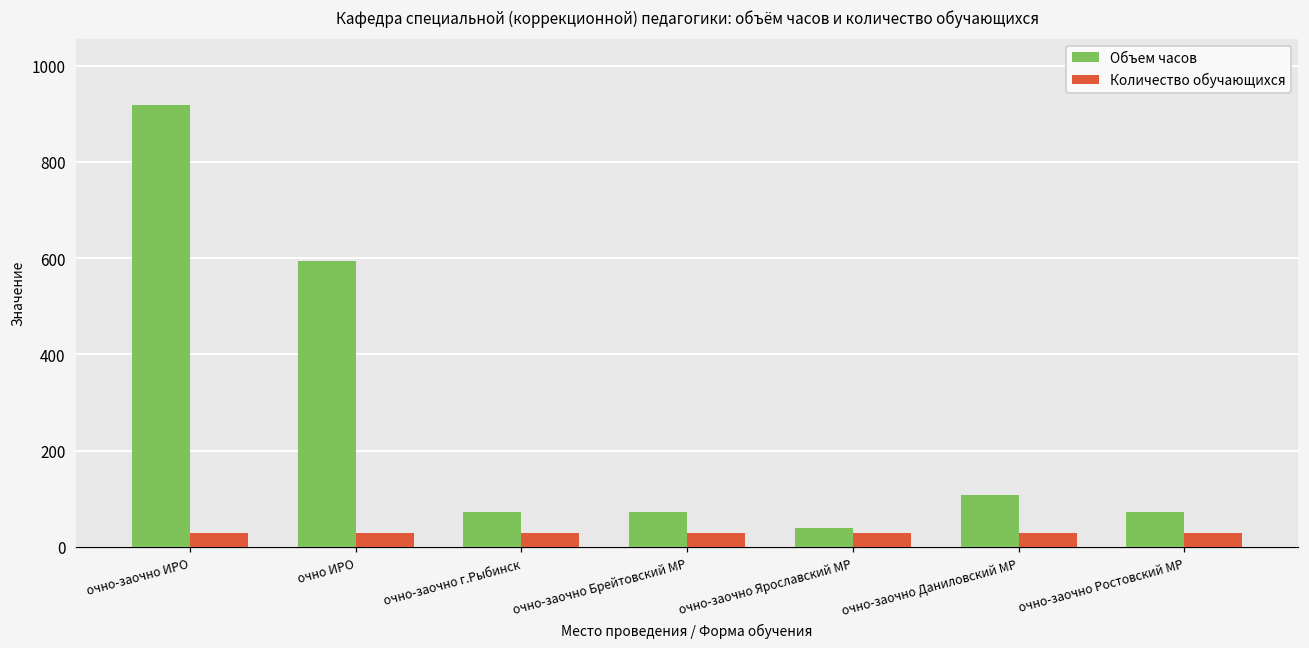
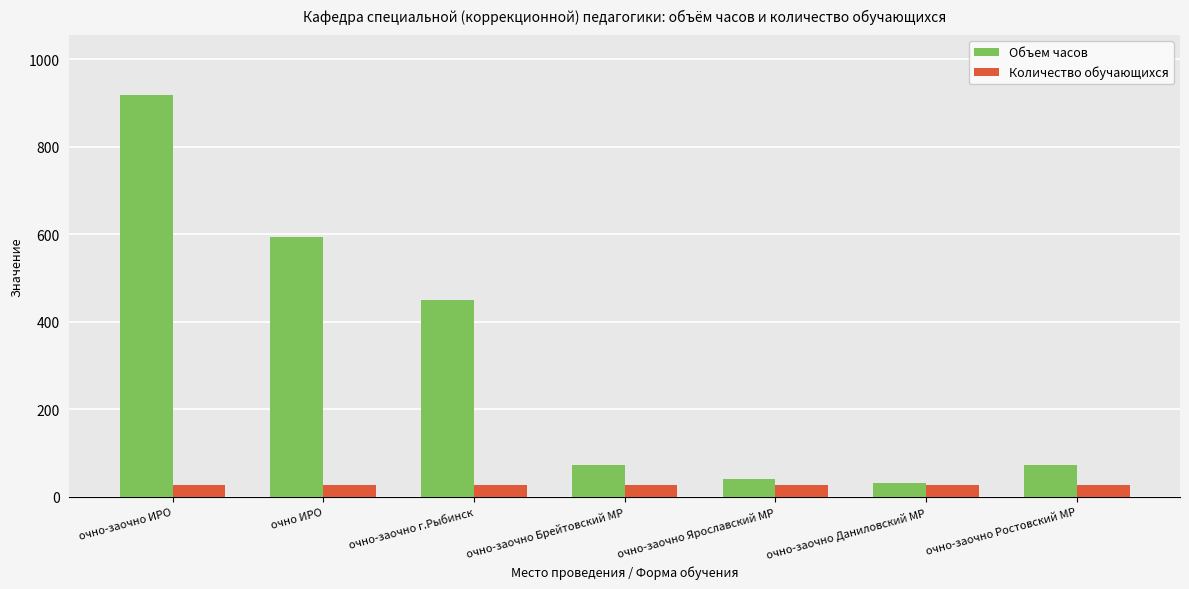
Объем часов, очно-заочно г.Рыбинск: 70 -> 450
Объем часов, очно-заочно Даниловский МР: 110 -> 30
